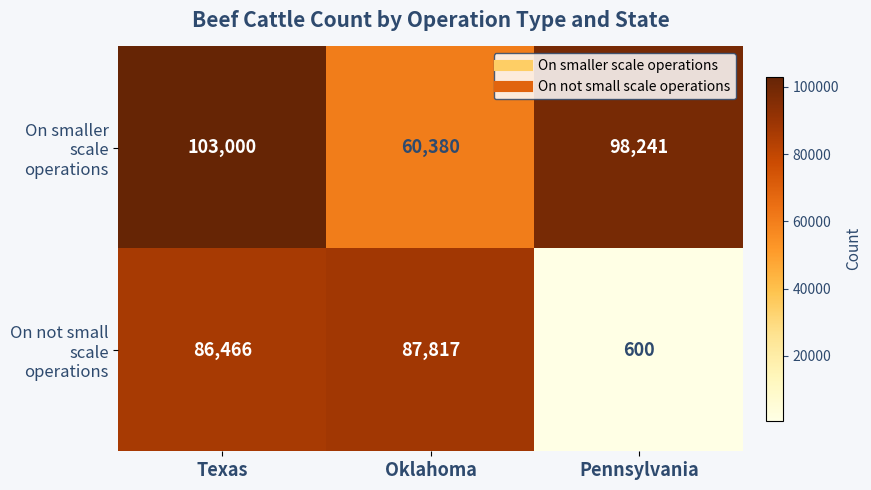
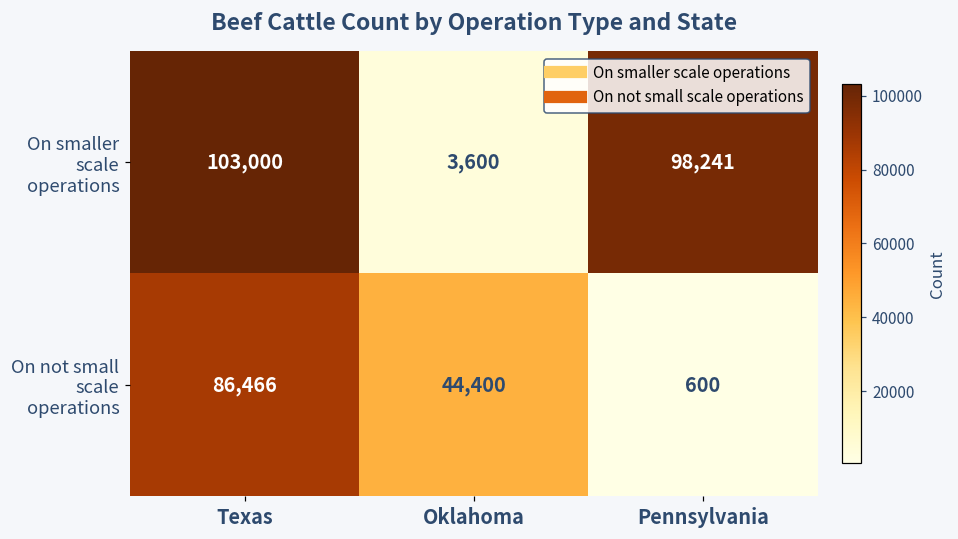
On smaller scale operations, Oklahoma: 60,380 -> 3,600
On not small scale operations, Oklahoma: 87,817 -> 44,400
